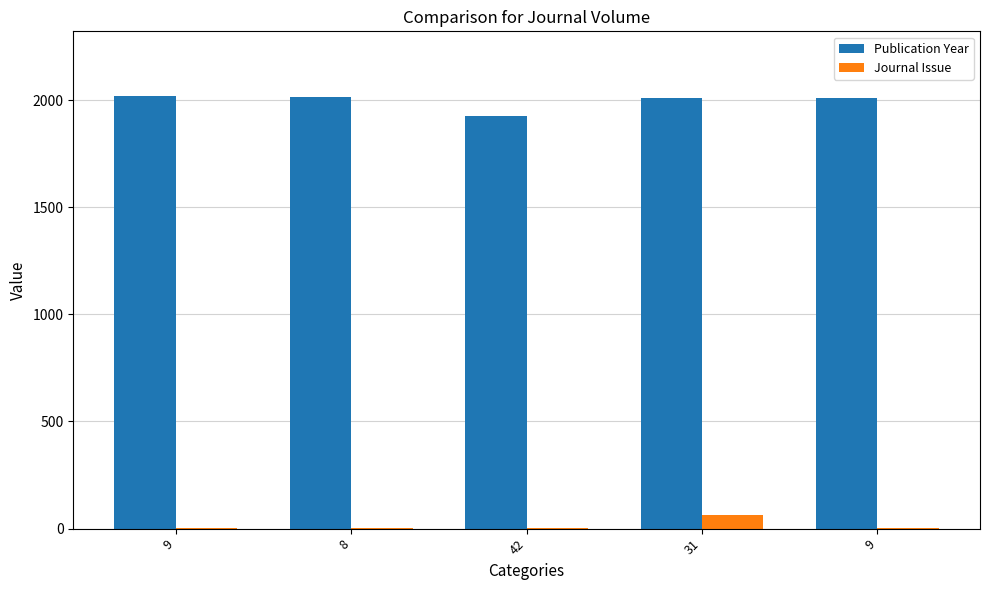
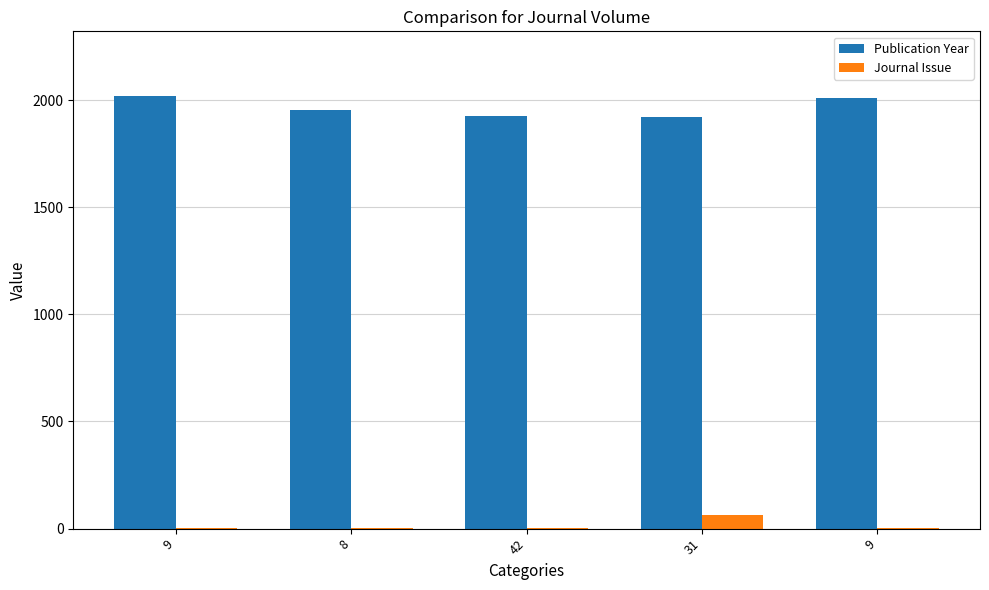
Publication Year, 8: 2010 -> 1950
Publication Year, 31: 2010 -> 1920
